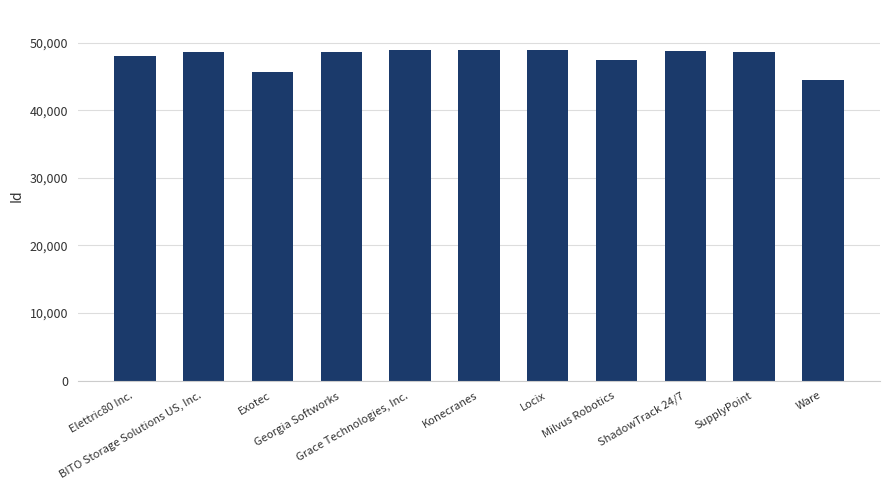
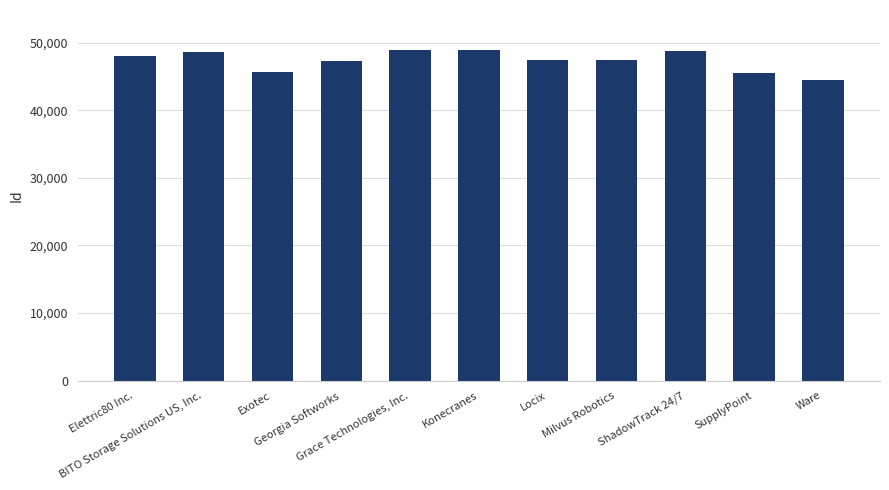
Georgia Softworks: 49,000 -> 47,000
Locix: 49,000 -> 47,000
SupplyPoint: 49,000 -> 45,000
